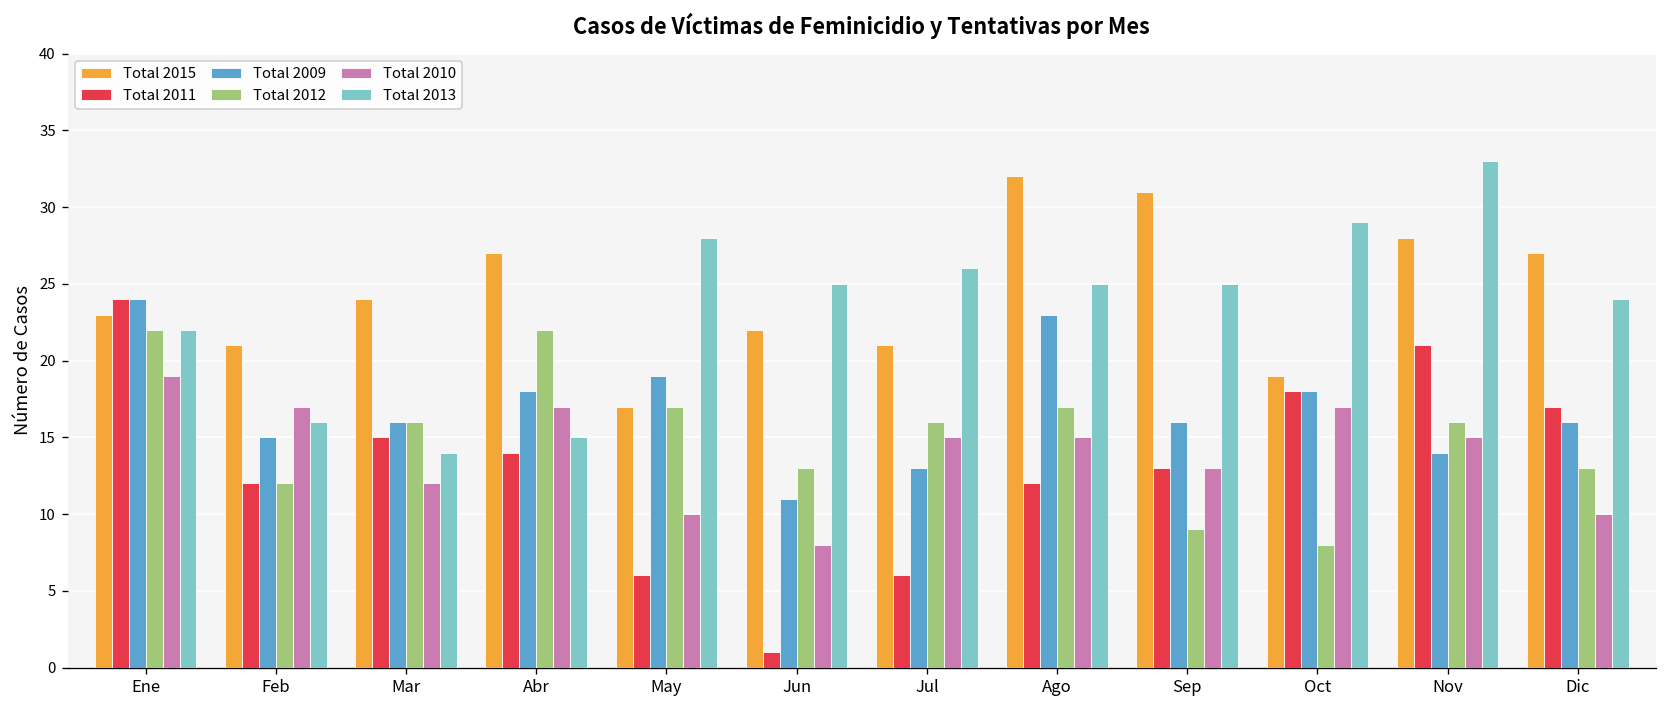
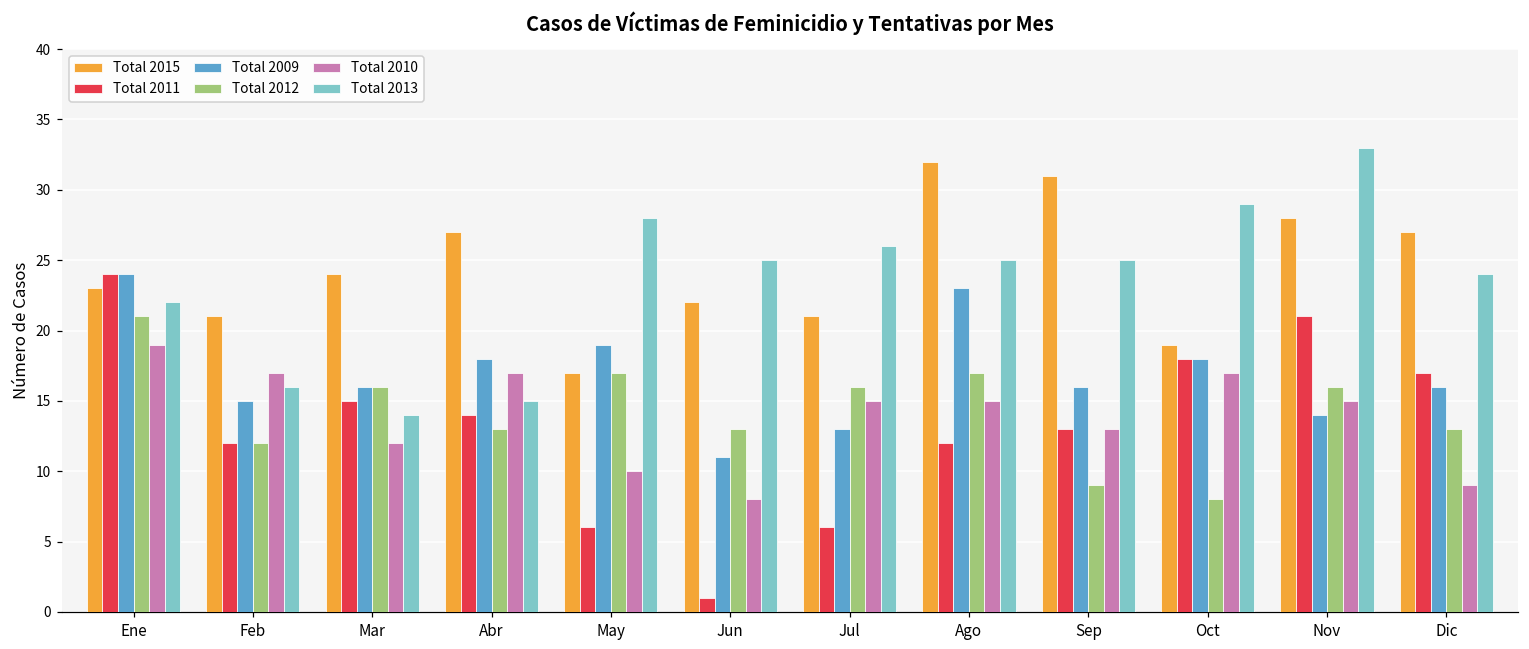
Total 2012, Ene: 22 -> 21
Total 2012, Abr: 22 -> 13
Total 2010, Dic: 10 -> 9
